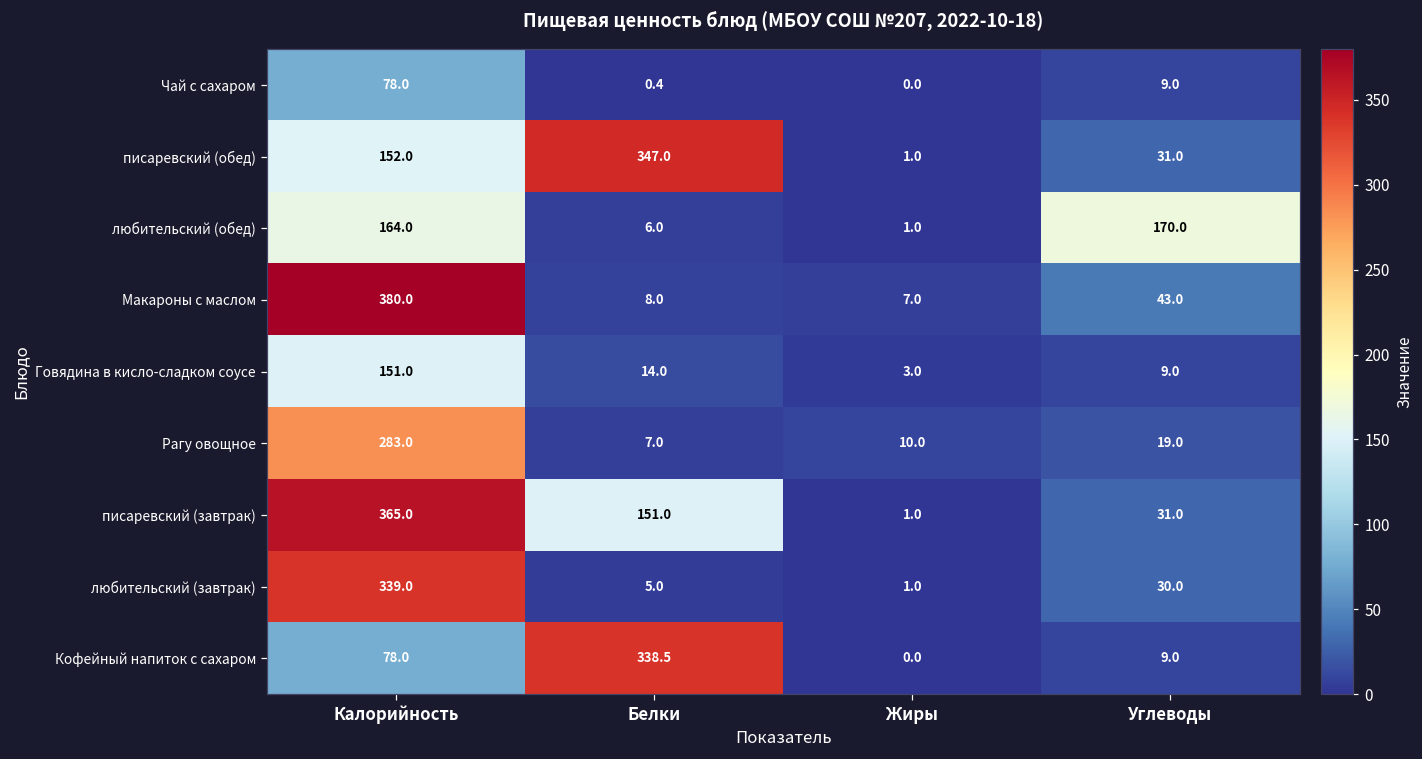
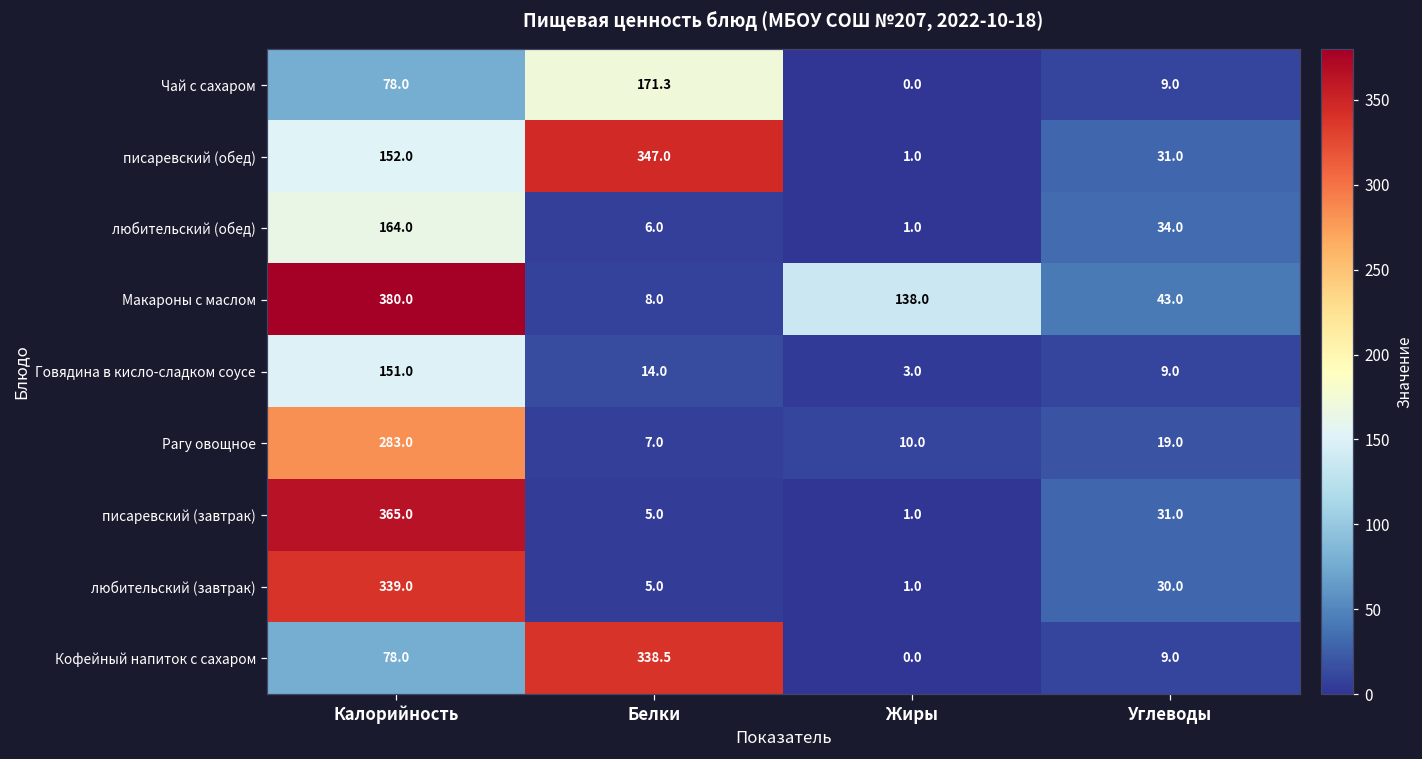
Чай с сахаром, Белки: 0.4 -> 171.3
любительский (обед), Углеводы: 170.0 -> 34.0
Макароны с маслом, Жиры: 7.0 -> 138.0
писаревский (завтрак), Белки: 151.0 -> 5.0
